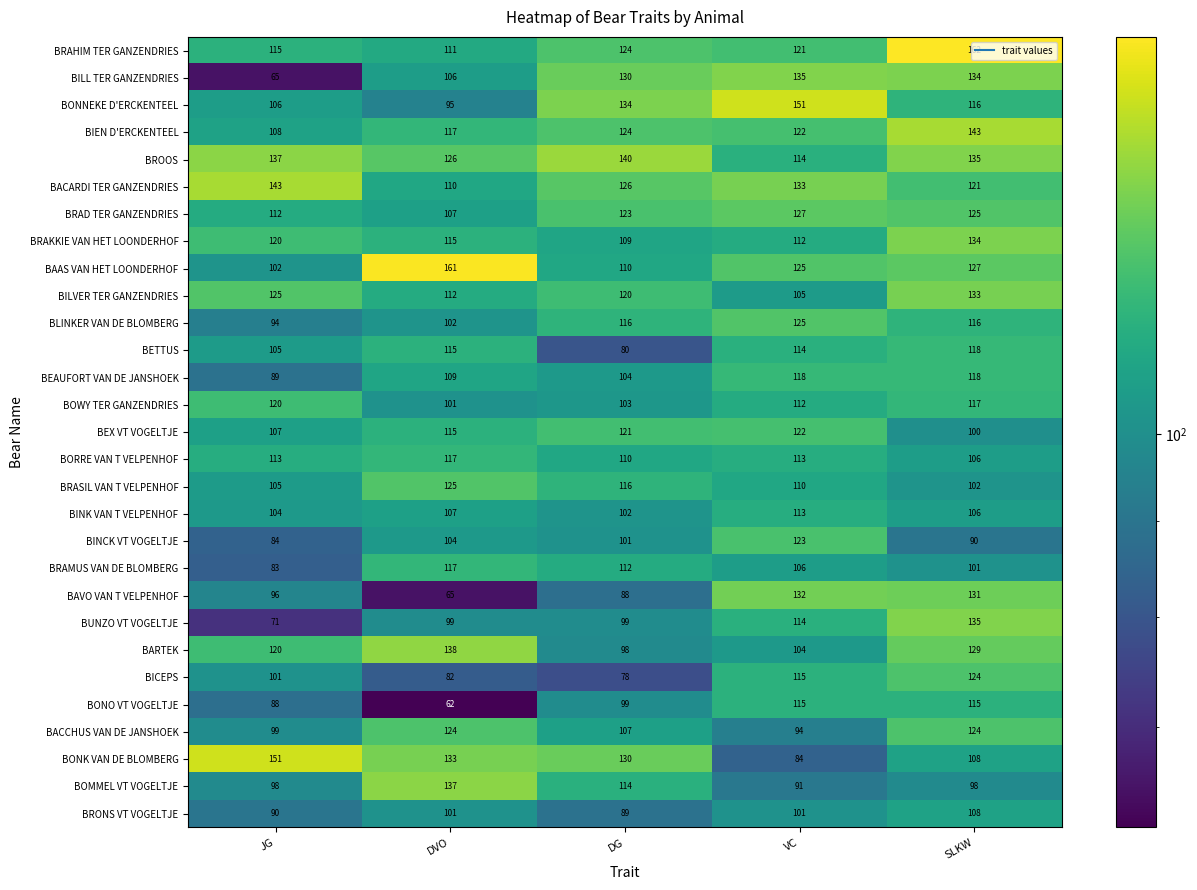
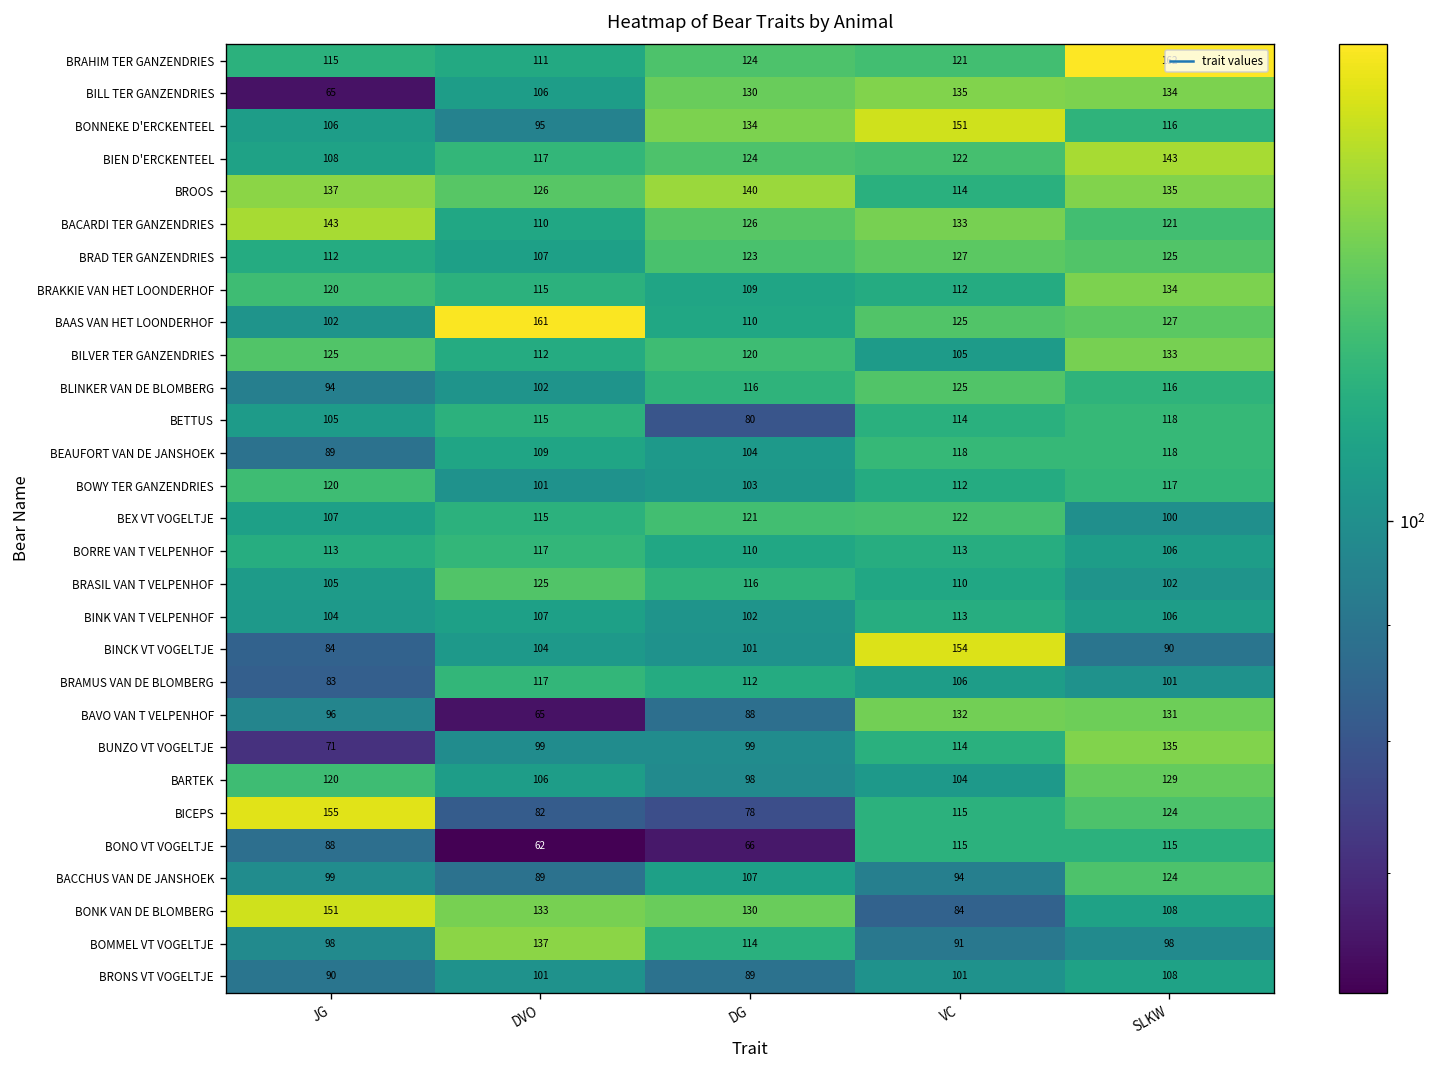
BINCK VT VOGELTJE, VC: 123 -> 154
BARTEK, DVO: 138 -> 106
BICEPS, JG: 101 -> 155
BONO VT VOGELTJE, DG: 99 -> 66
BACCHUS VAN DE JANSHOEK, DVO: 124 -> 89
